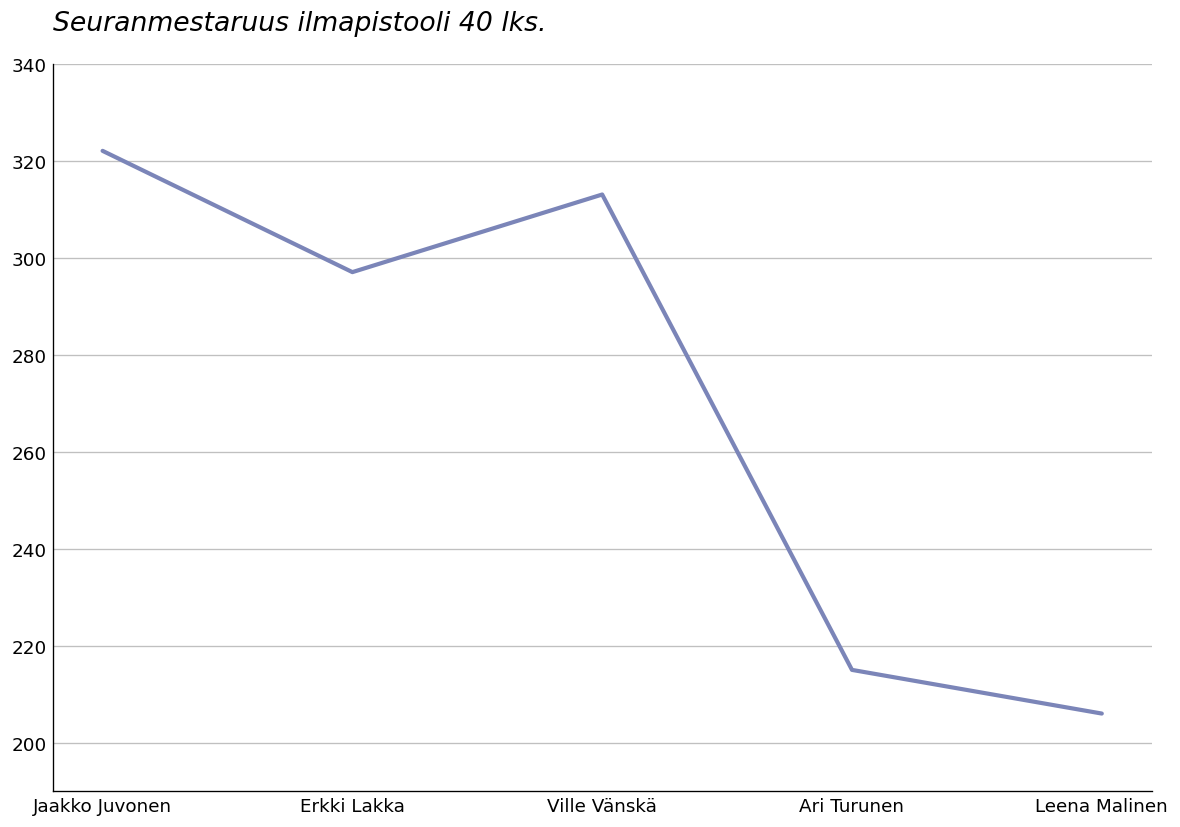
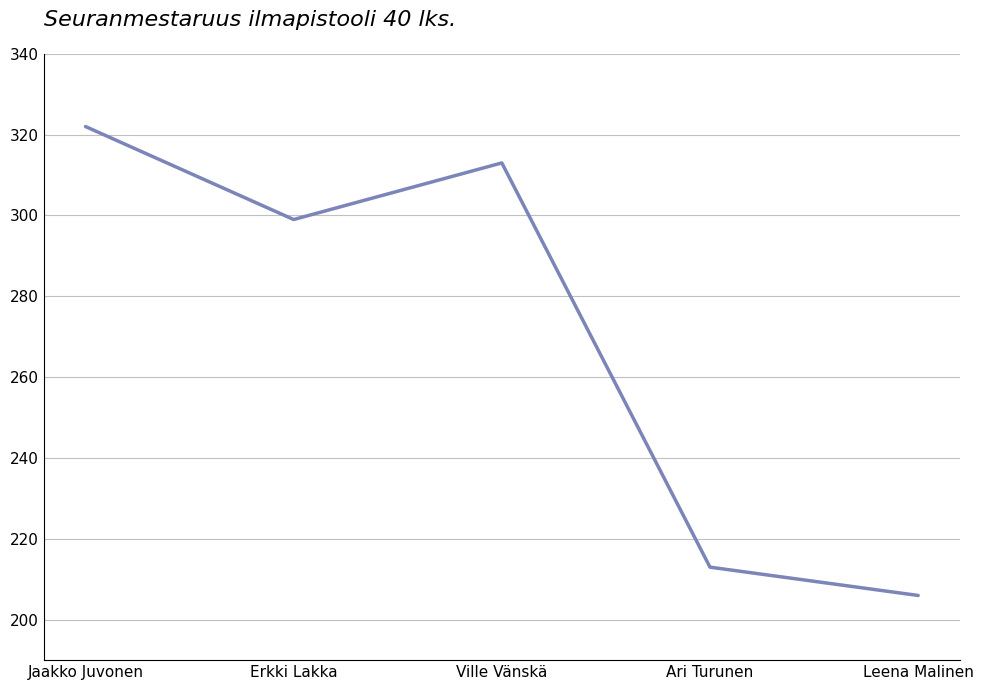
Erkki Lakka: 297 -> 299
Ari Turunen: 215 -> 213
